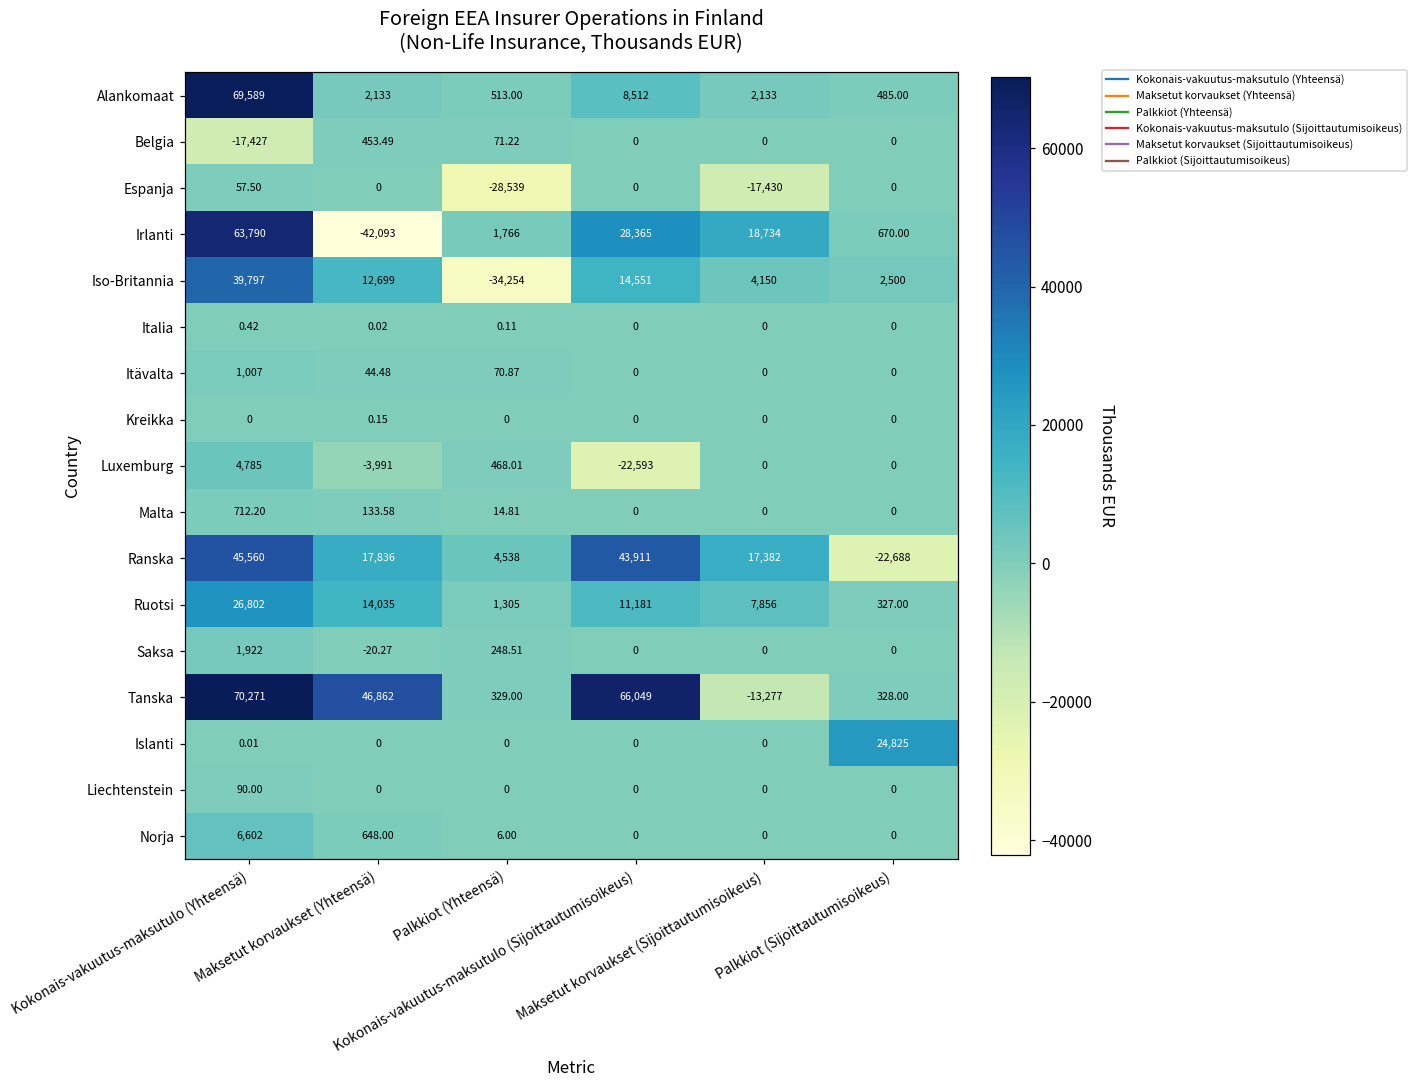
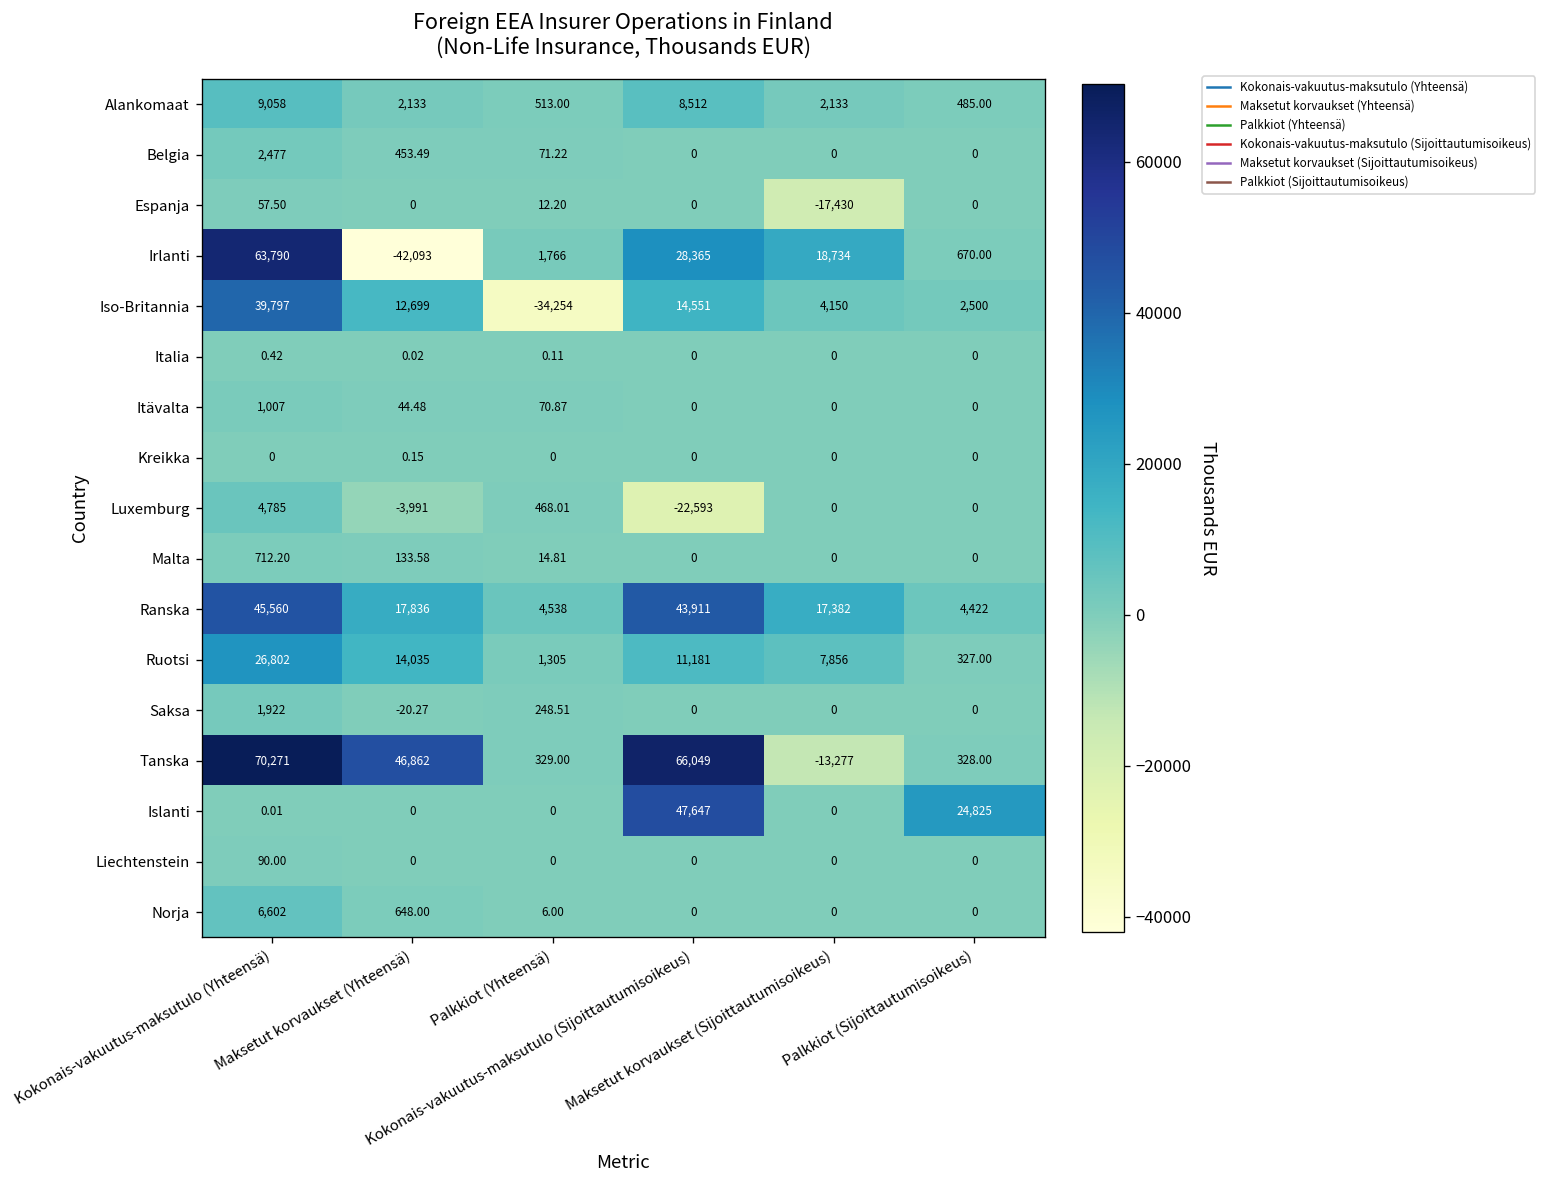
Alankomaat, Kokonais-vakuutus-maksutulo (Yhteensä): 69,589 -> 9,058
Belgia, Kokonais-vakuutus-maksutulo (Yhteensä): -17,427 -> 2,477
Espanja, Palkkiot (Yhteensä): -28,539 -> 12.20
Ranska, Palkkiot (Sijoittautumisoikeus): -22,688 -> 4,422
Islanti, Kokonais-vakuutus-maksutulo (Sijoittautumisoikeus): 0 -> 47,647
